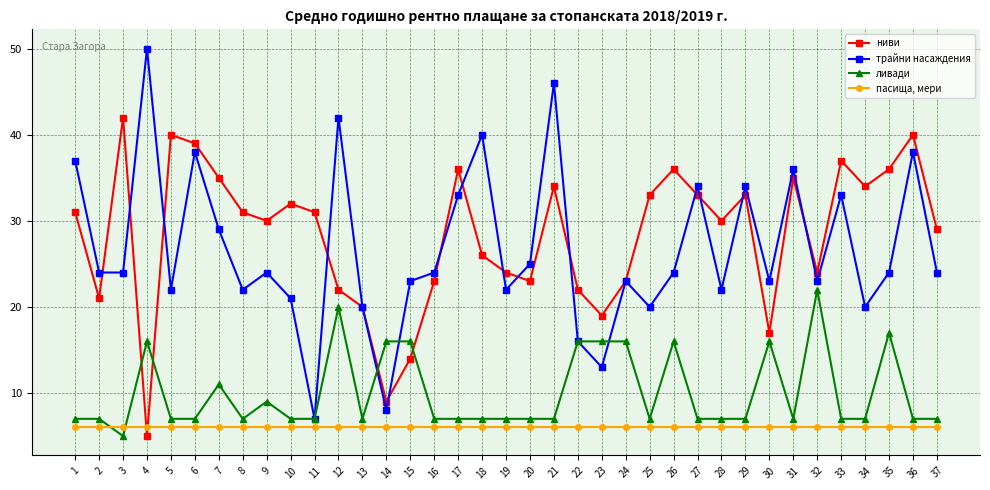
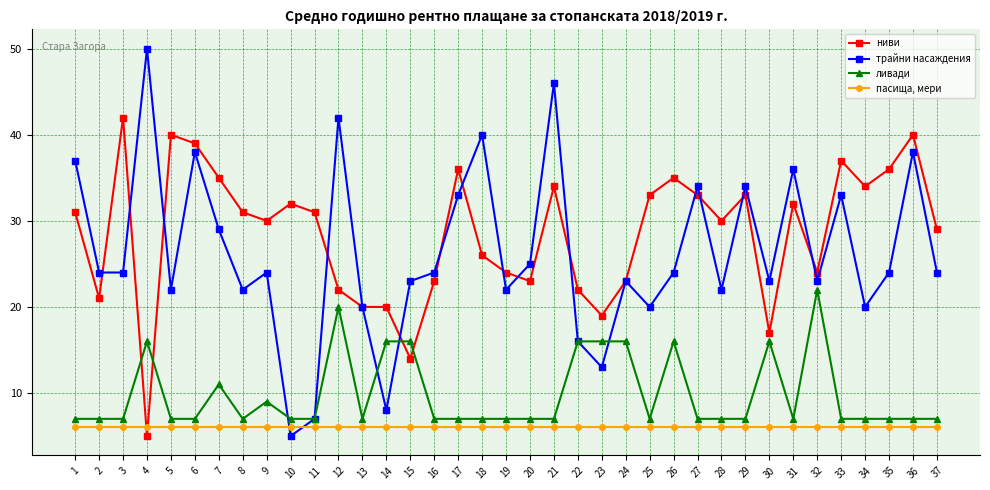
ливади, 3: 5 -> 7
трайни насаждения, 10: 21 -> 5
ниви, 14: 9 -> 20
ниви, 26: 36 -> 35
ниви, 31: 35 -> 32
ливади, 35: 17 -> 7
